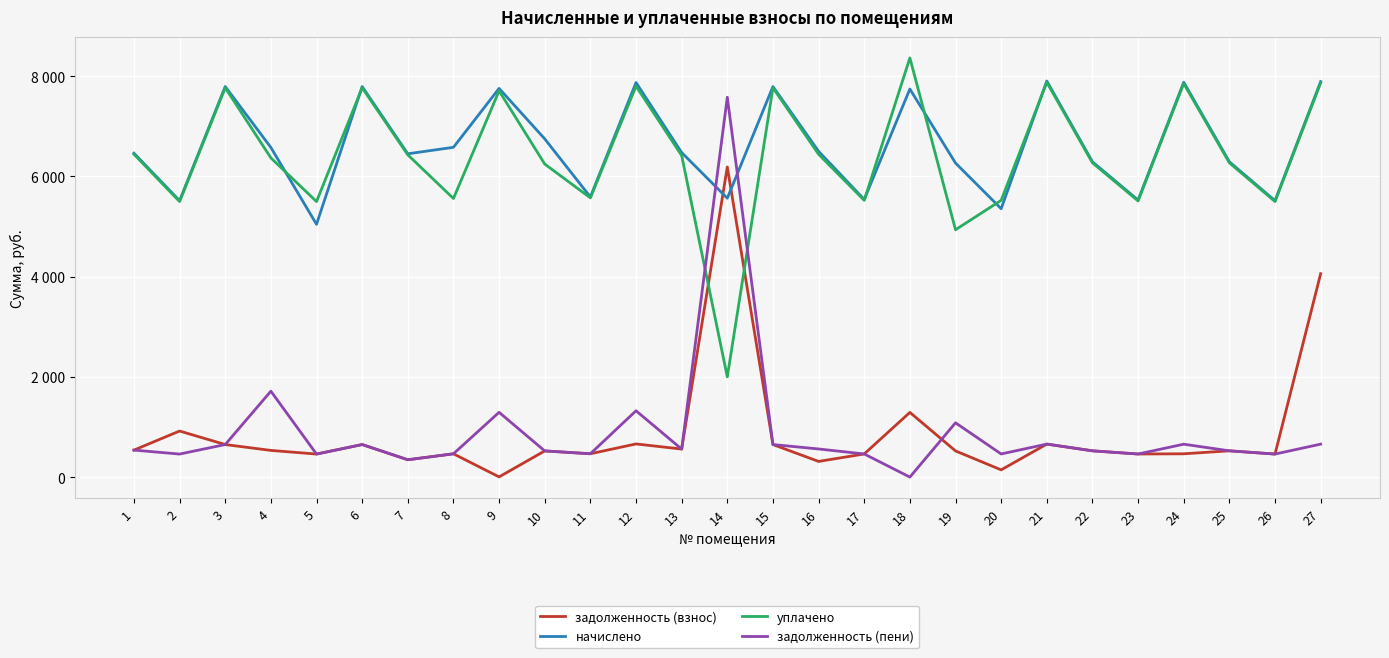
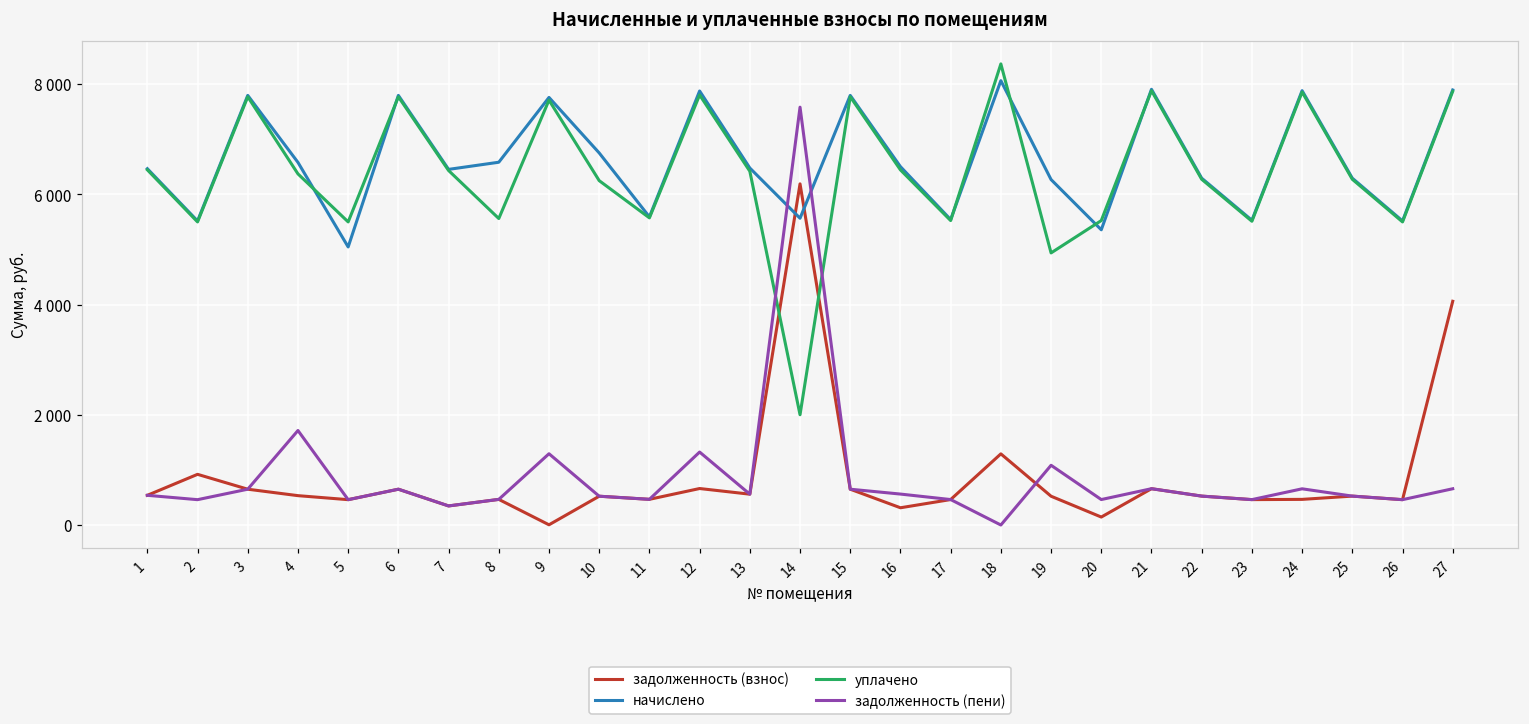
начислено, 18: 7700 -> 8100
